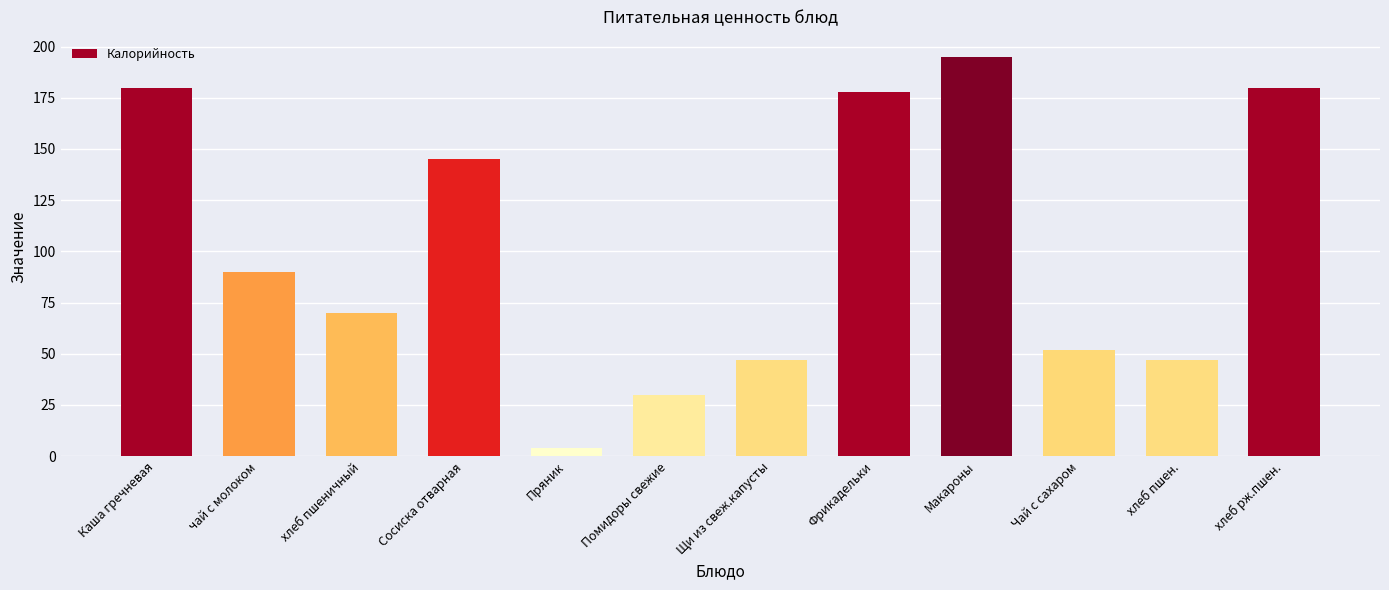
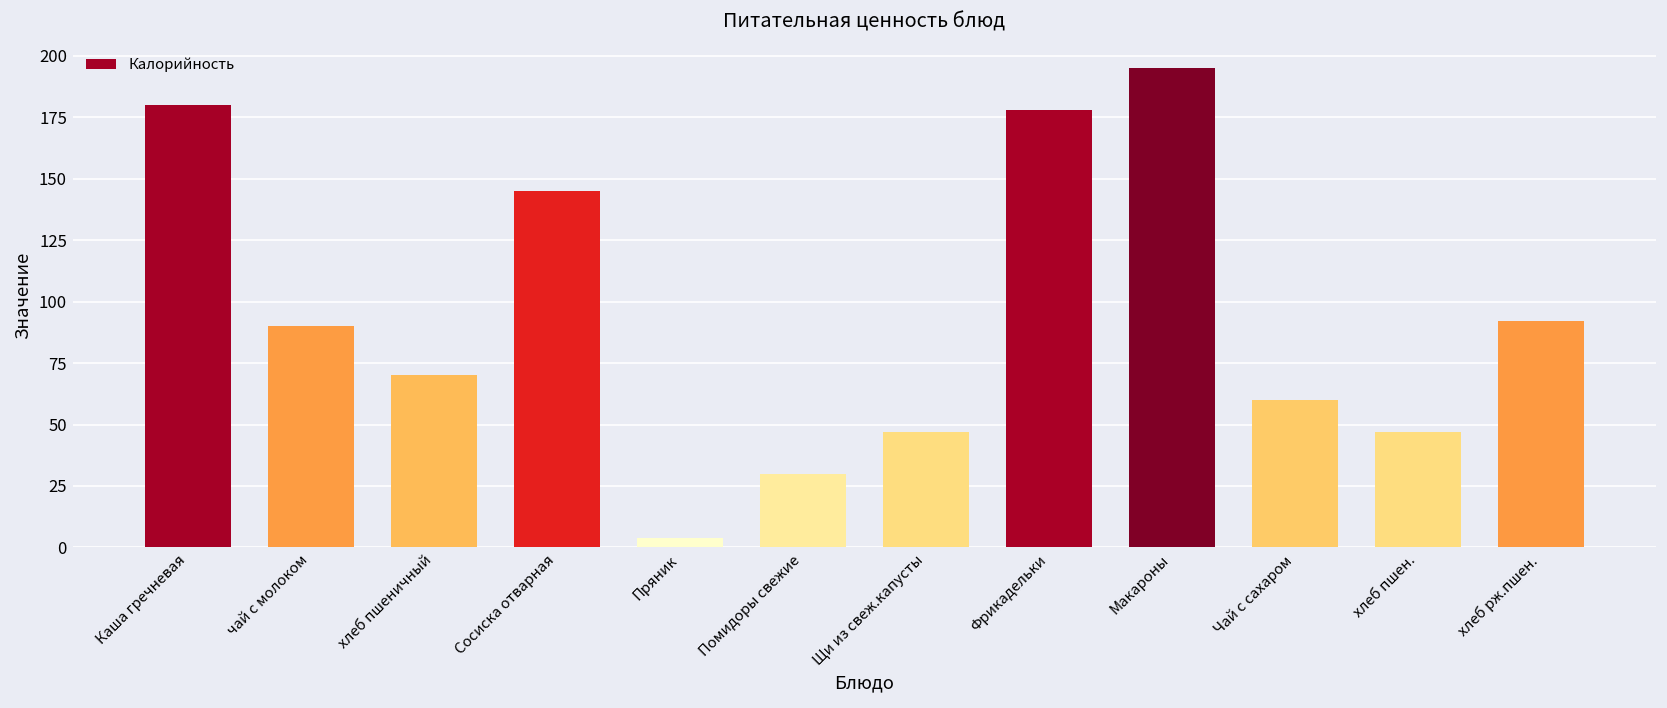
Чай с сахаром: 52 -> 60
хлеб рж.пшен.: 180 -> 92
